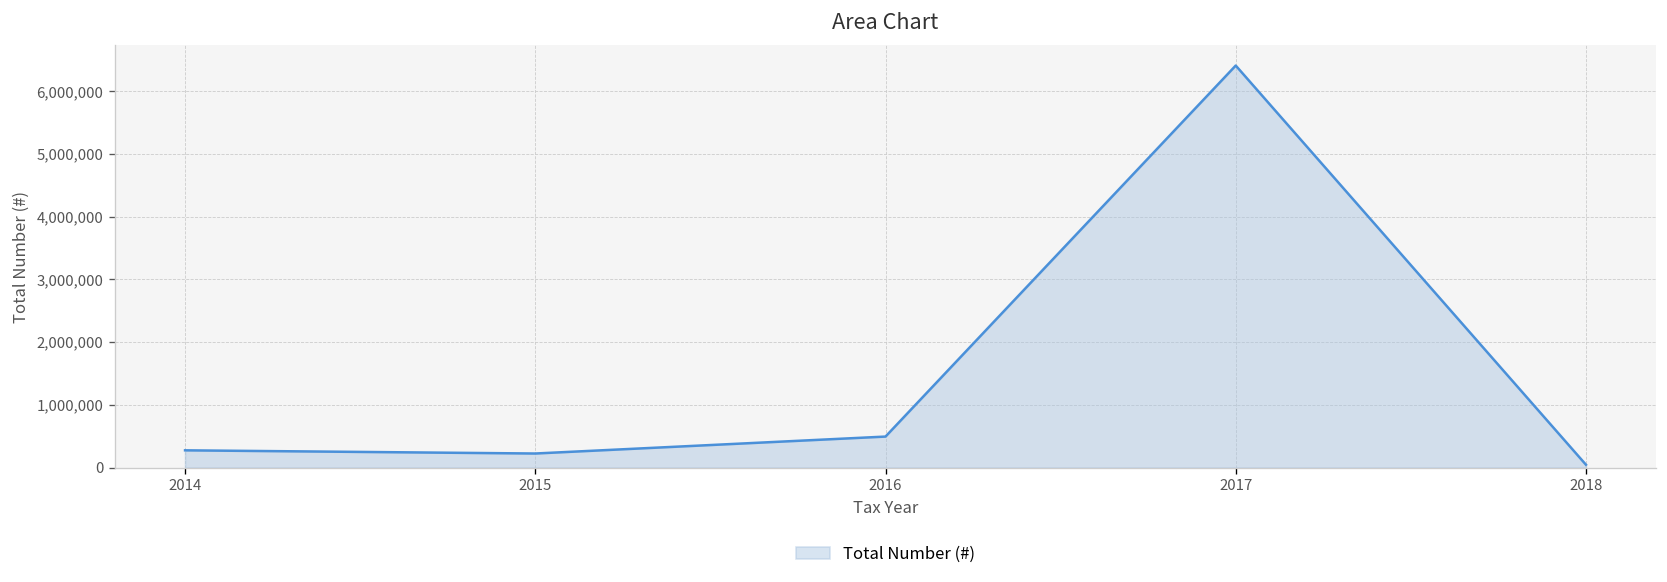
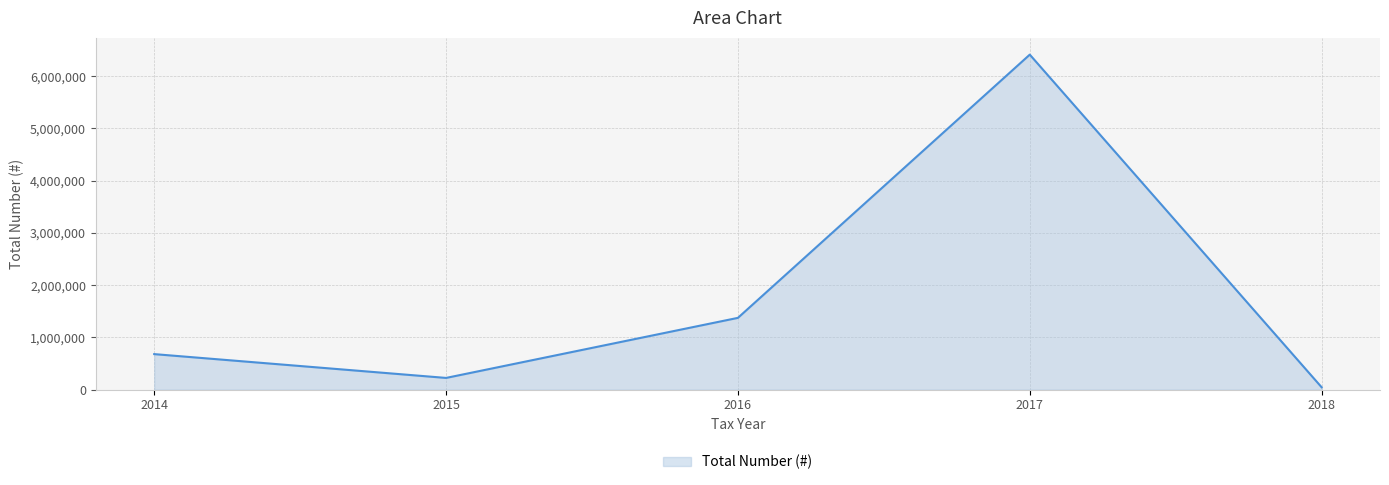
2014: 300,000 -> 700,000
2016: 500,000 -> 1,400,000
